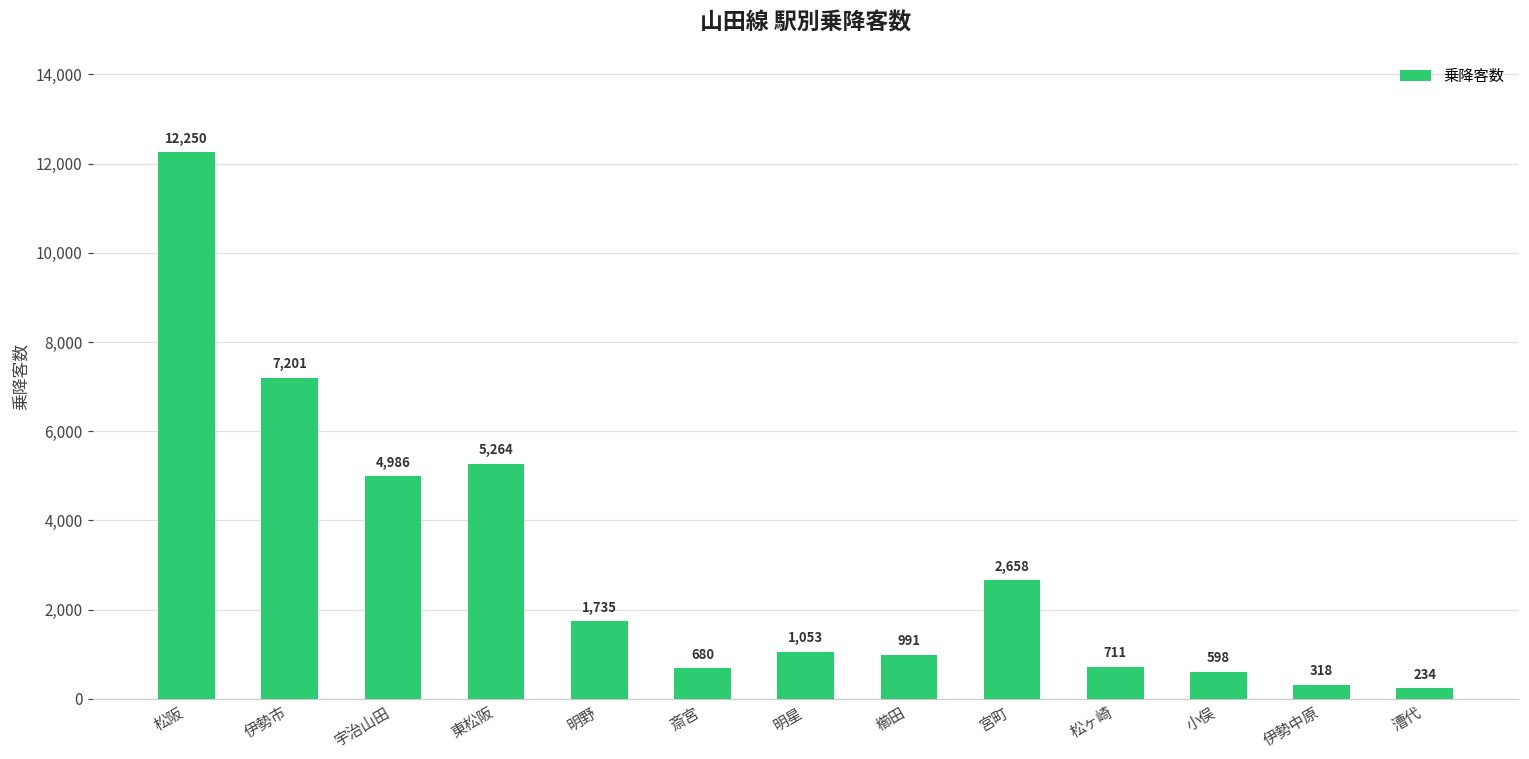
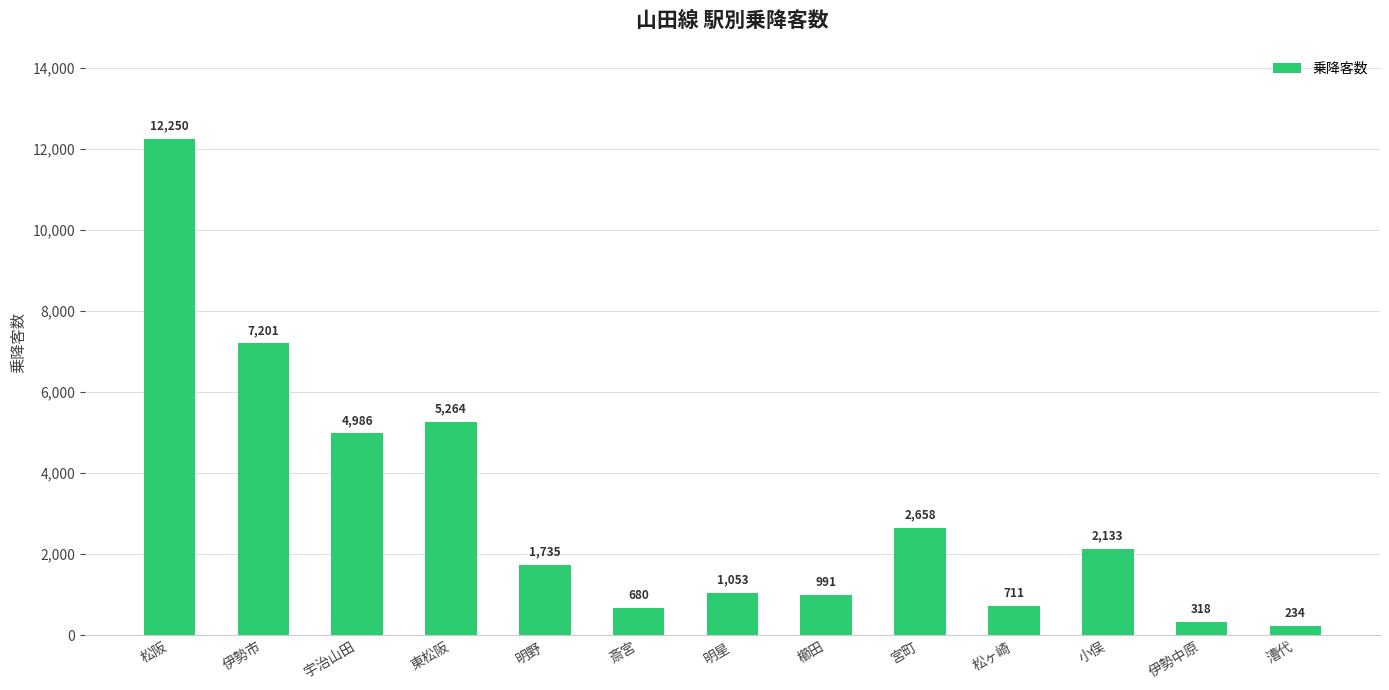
小俣: 598 -> 2,133
